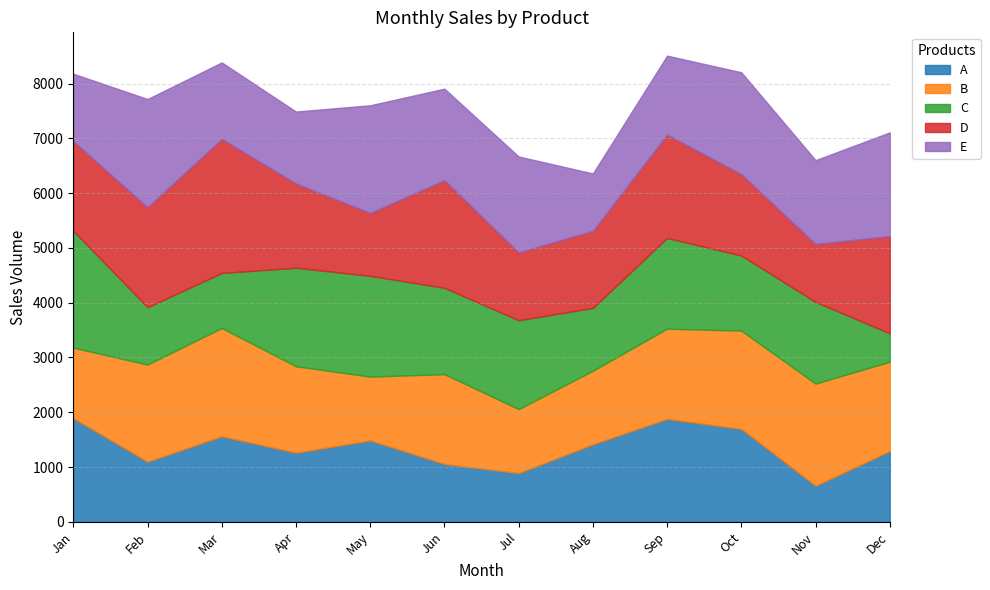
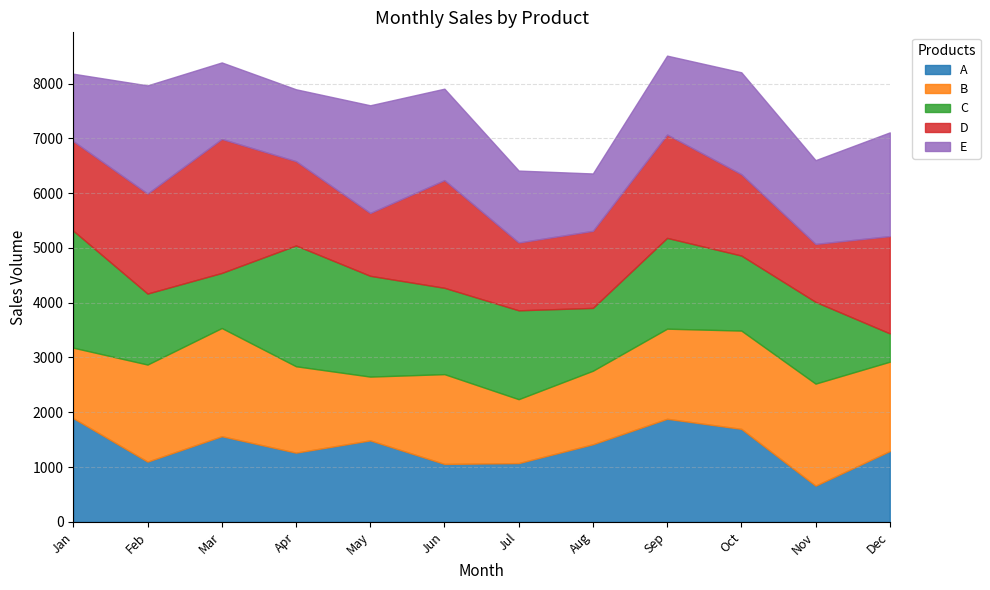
C, Feb: 1000 -> 1300
C, Apr: 1800 -> 2200
A, Jul: 900 -> 1100
E, Jul: 1800 -> 1300
